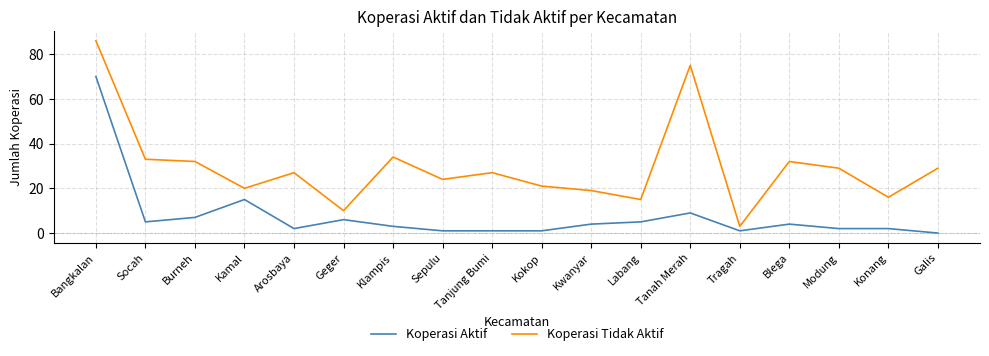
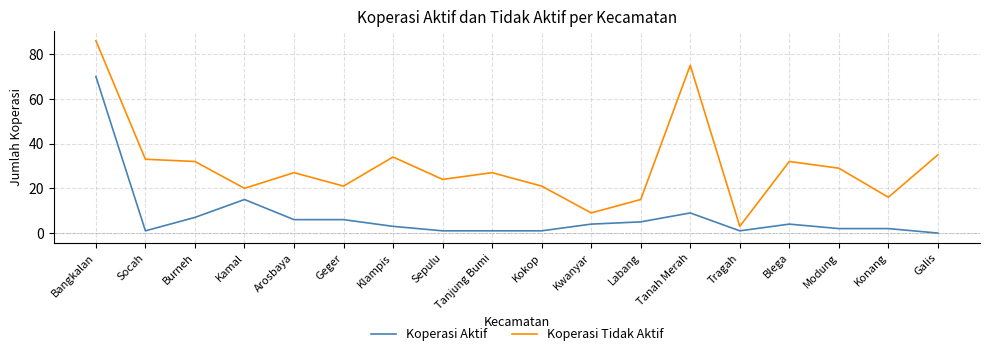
Koperasi Aktif, Socah: 5 -> 1
Koperasi Aktif, Arosbaya: 2 -> 6
Koperasi Tidak Aktif, Geger: 10 -> 21
Koperasi Tidak Aktif, Kwanyar: 19 -> 9
Koperasi Tidak Aktif, Galis: 29 -> 35
